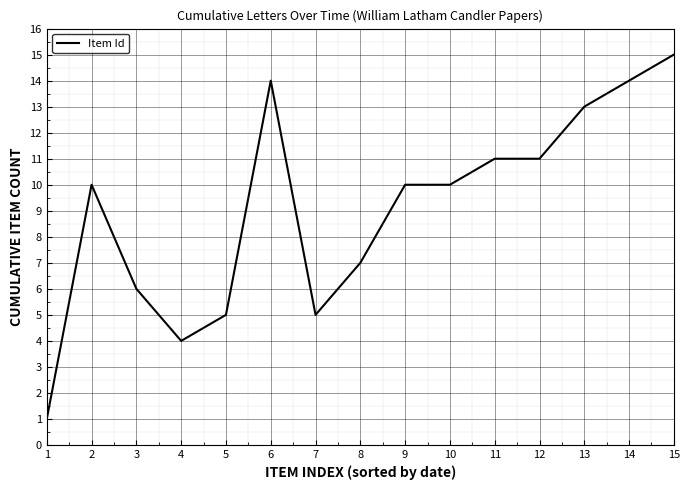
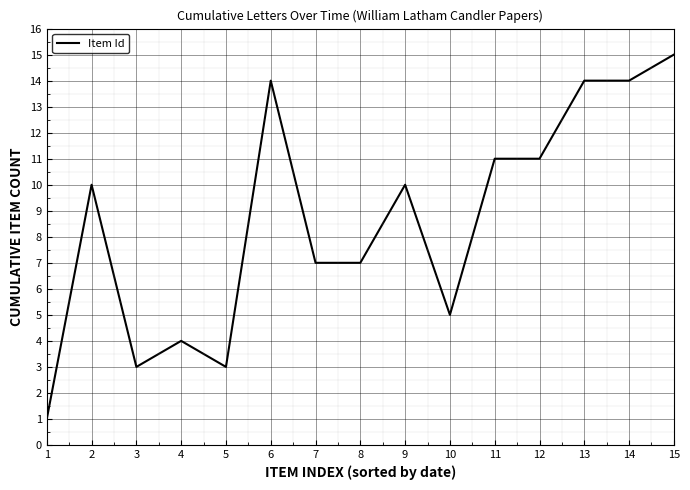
3: 6 -> 3
5: 5 -> 3
7: 5 -> 7
10: 10 -> 5
13: 13 -> 14
